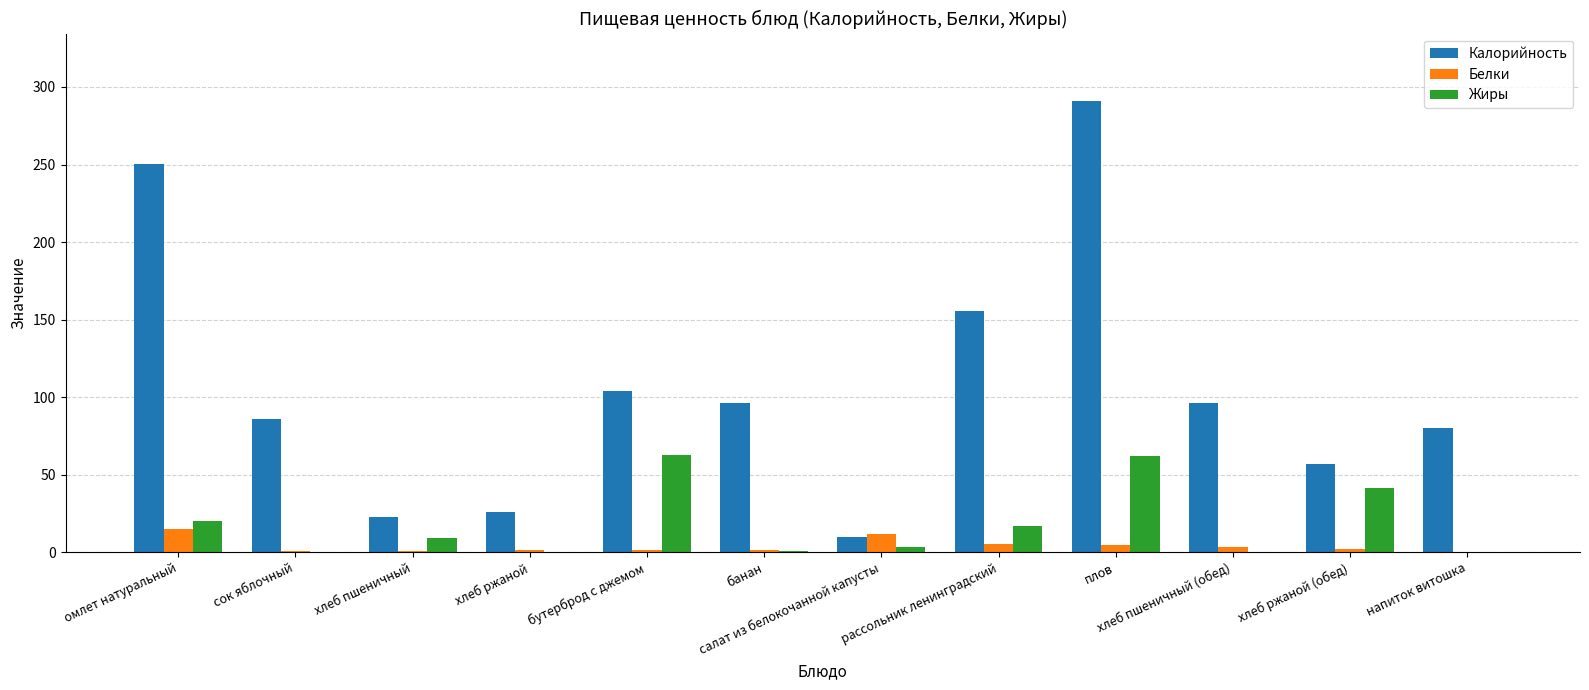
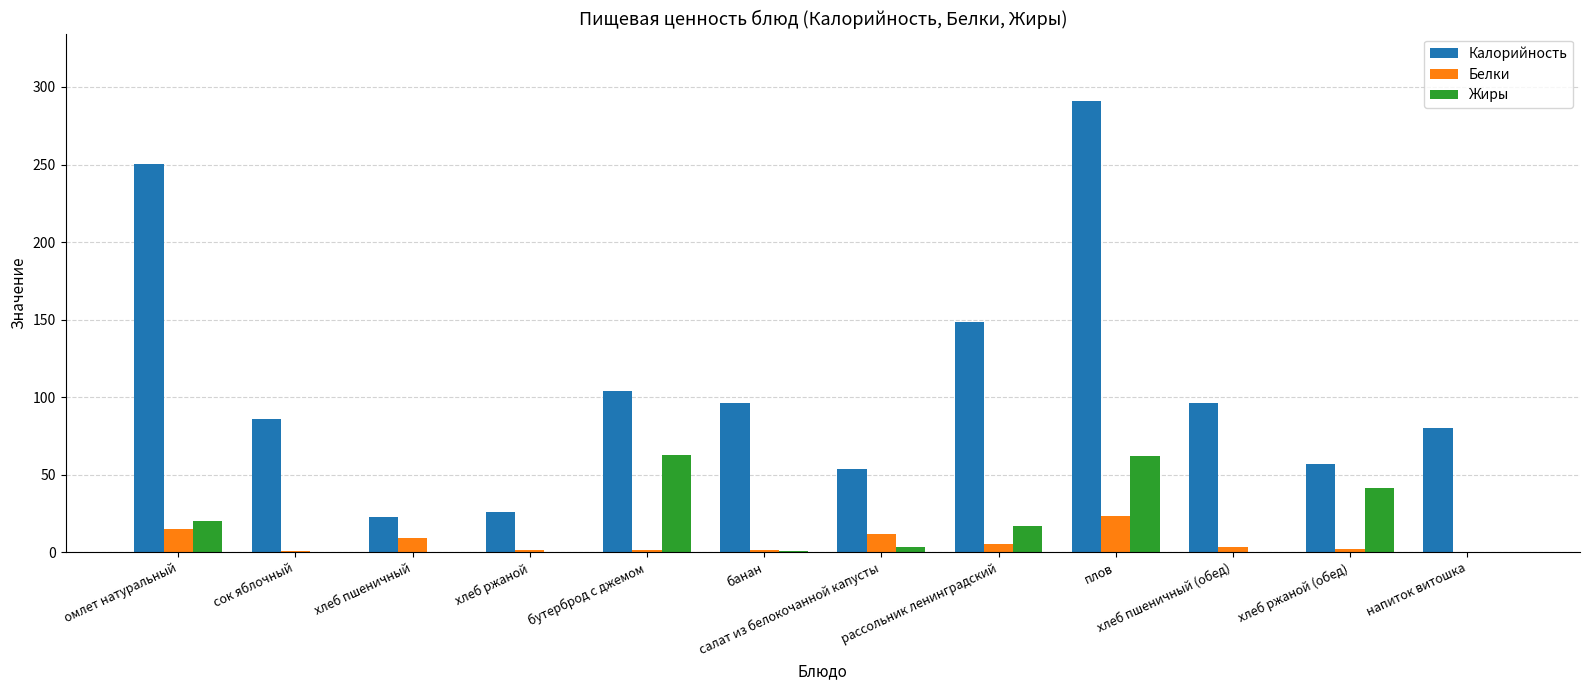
Белки, хлеб пшеничный: 1 -> 9
Жиры, хлеб пшеничный: 9 -> 0
Калорийность, салат из белокочанной капусты: 10 -> 54
Калорийность, рассольник ленинградский: 156 -> 148
Белки, плов: 4 -> 23
